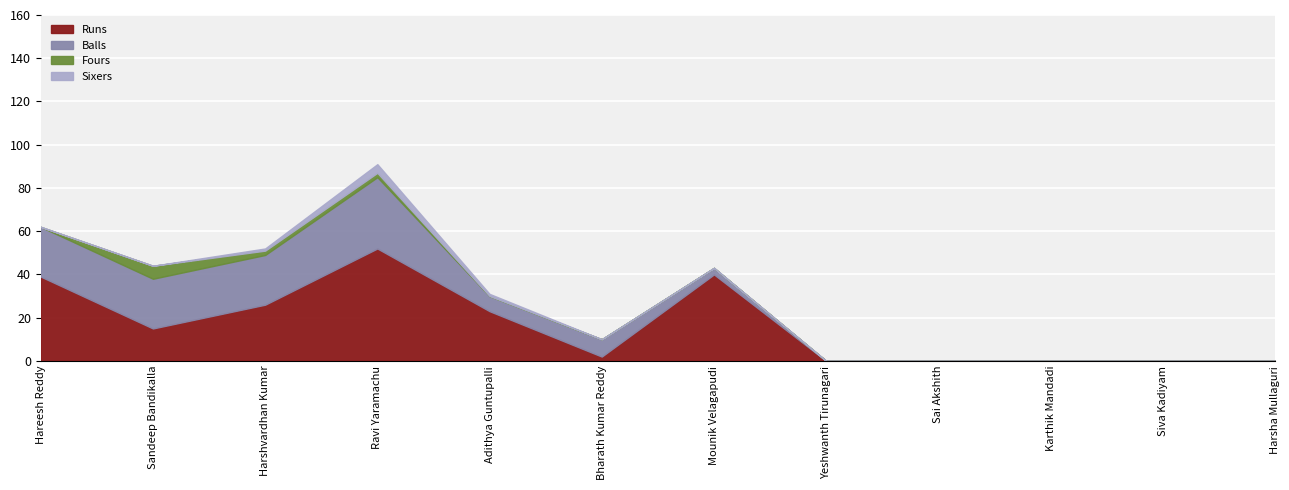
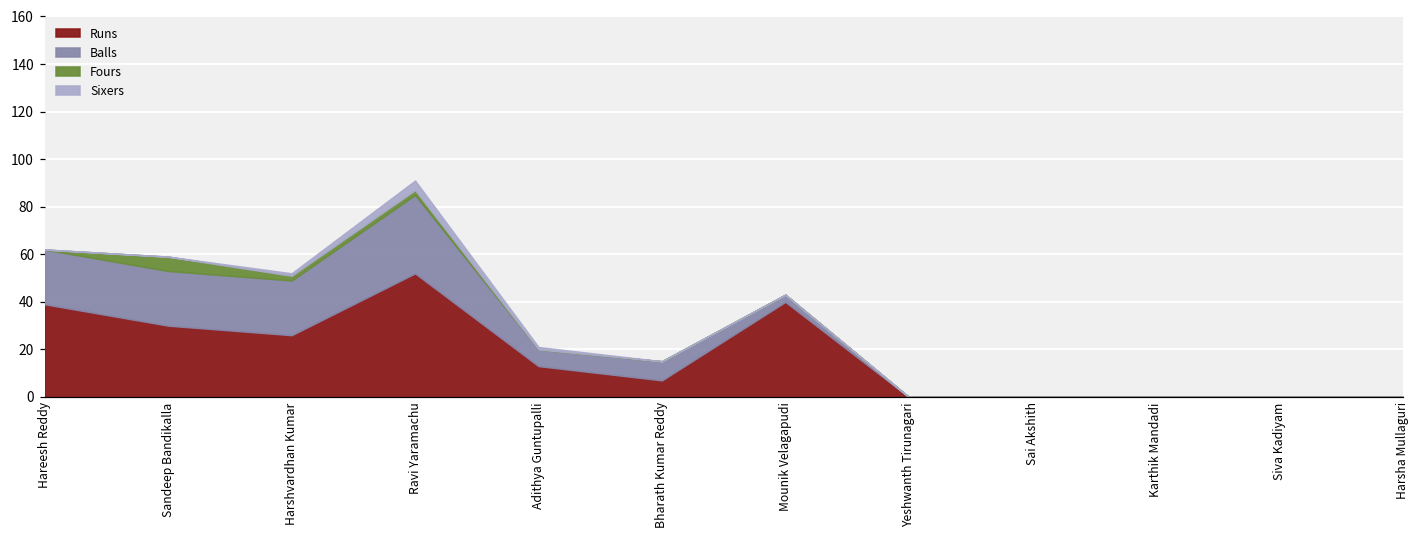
Runs, Sandeep Bandikalla: 15 -> 30
Runs, Adithya Guntupalli: 23 -> 13
Runs, Bharath Kumar Reddy: 2 -> 7
